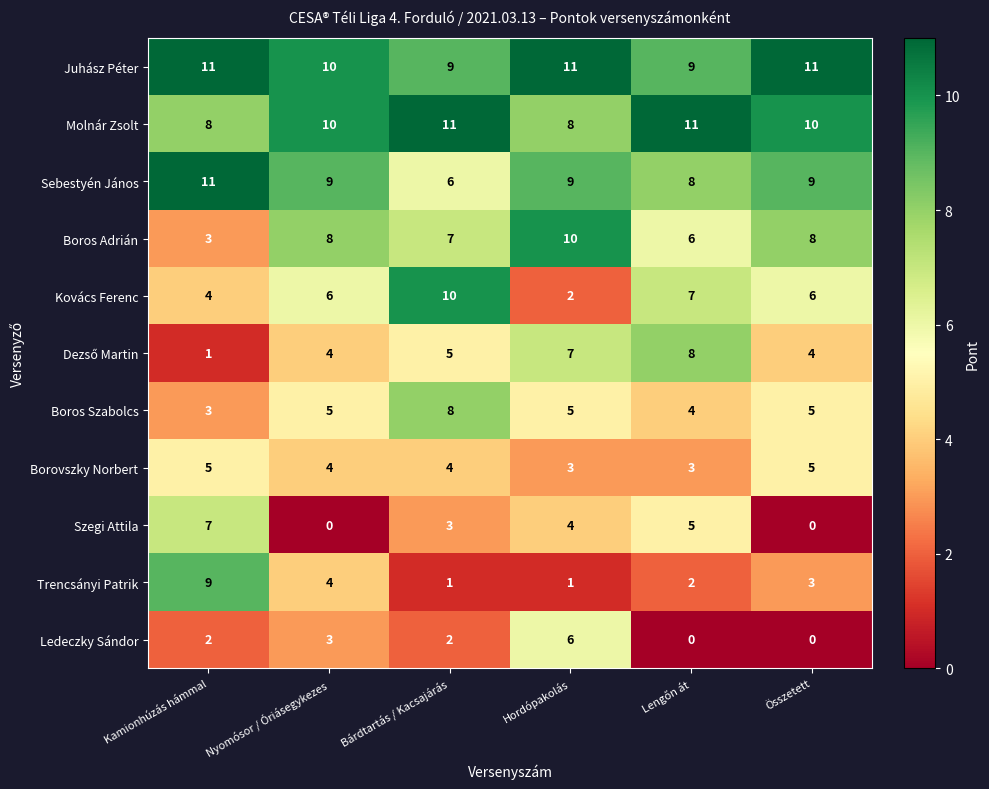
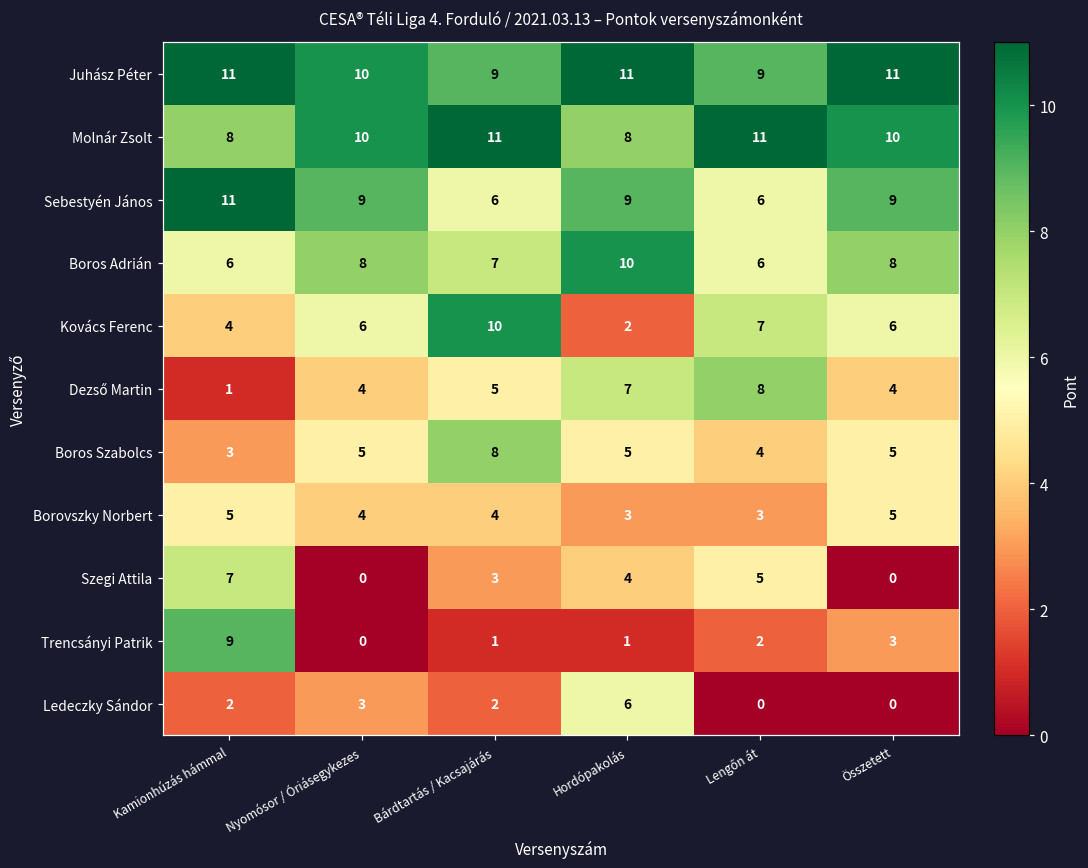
Sebestyén János, Lengőn át: 8 -> 6
Boros Adrián, Kamionhúzás hámmal: 3 -> 6
Trencsányi Patrik, Nyomósor / Óriásegykezes: 4 -> 0
